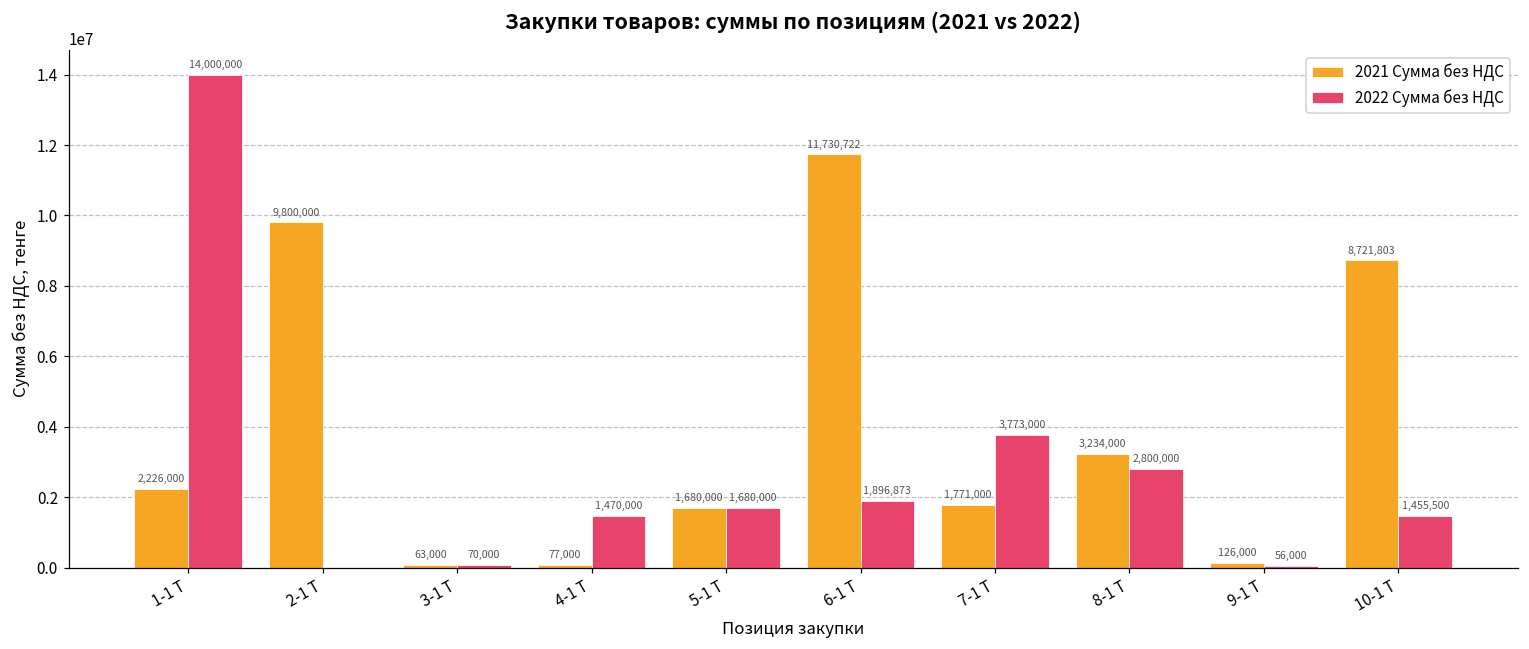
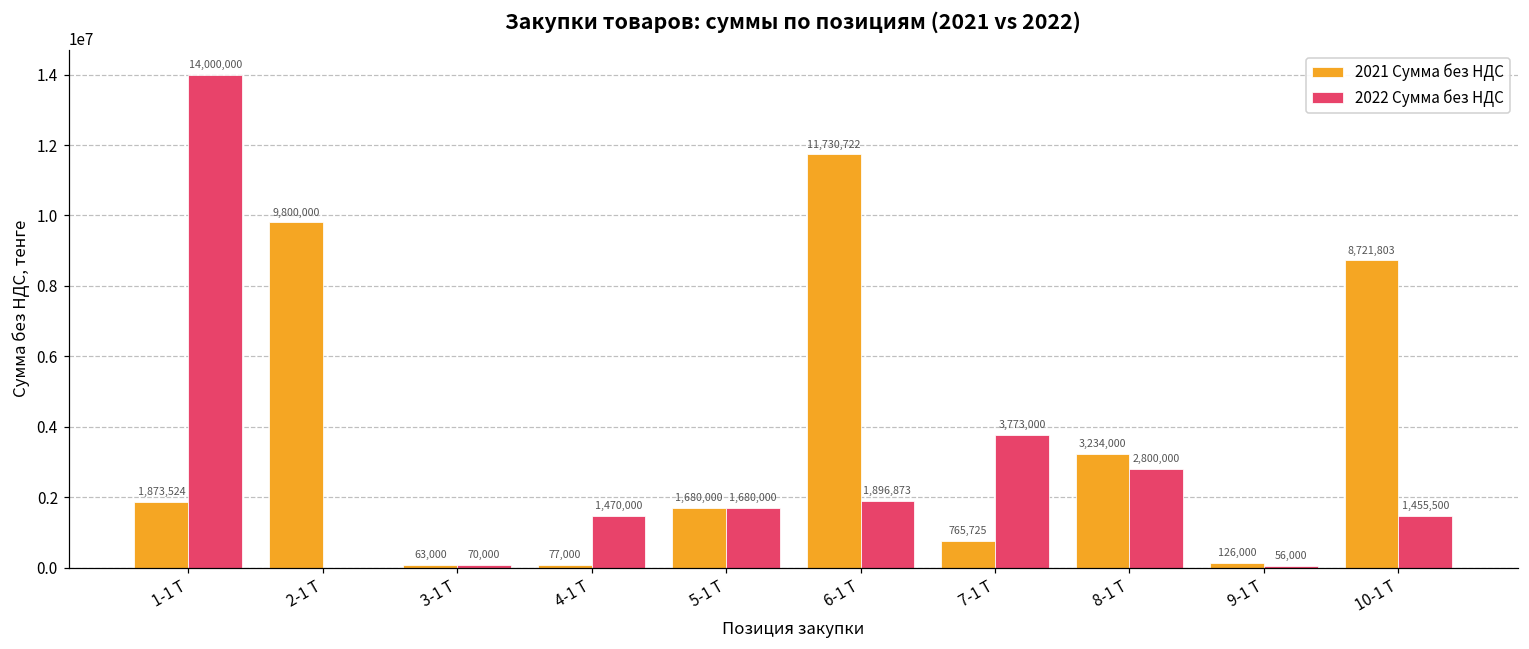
2021 Сумма без НДС, 1-1 Т: 2,226,000 -> 1,873,524
2021 Сумма без НДС, 7-1 Т: 1,771,000 -> 765,725
